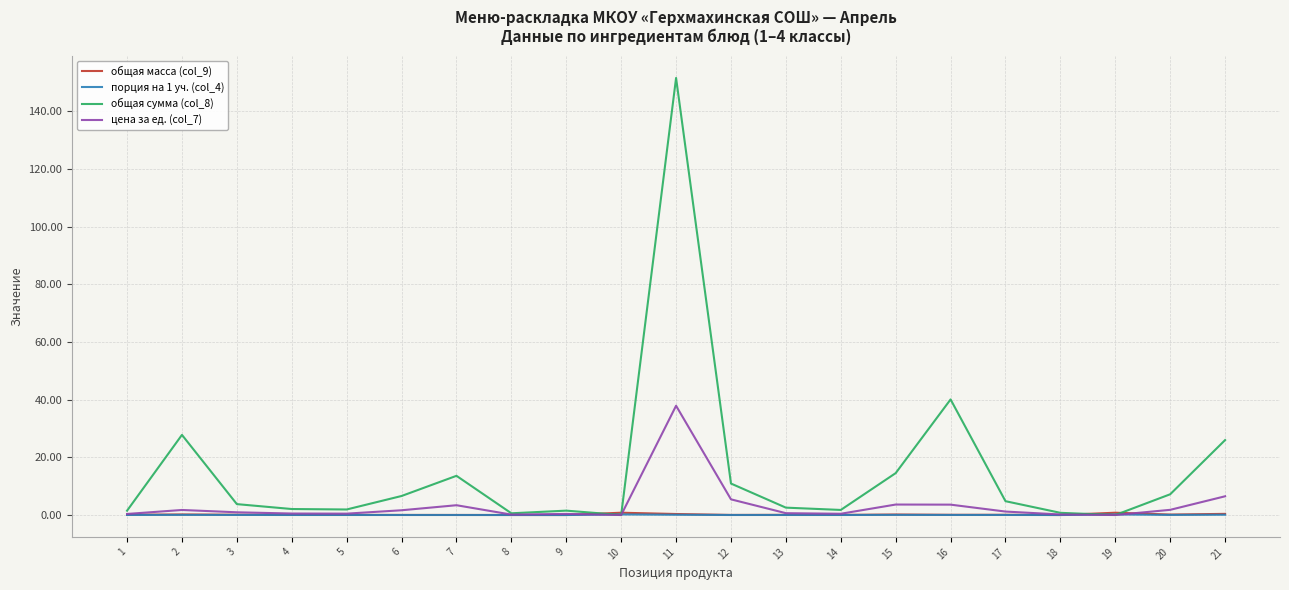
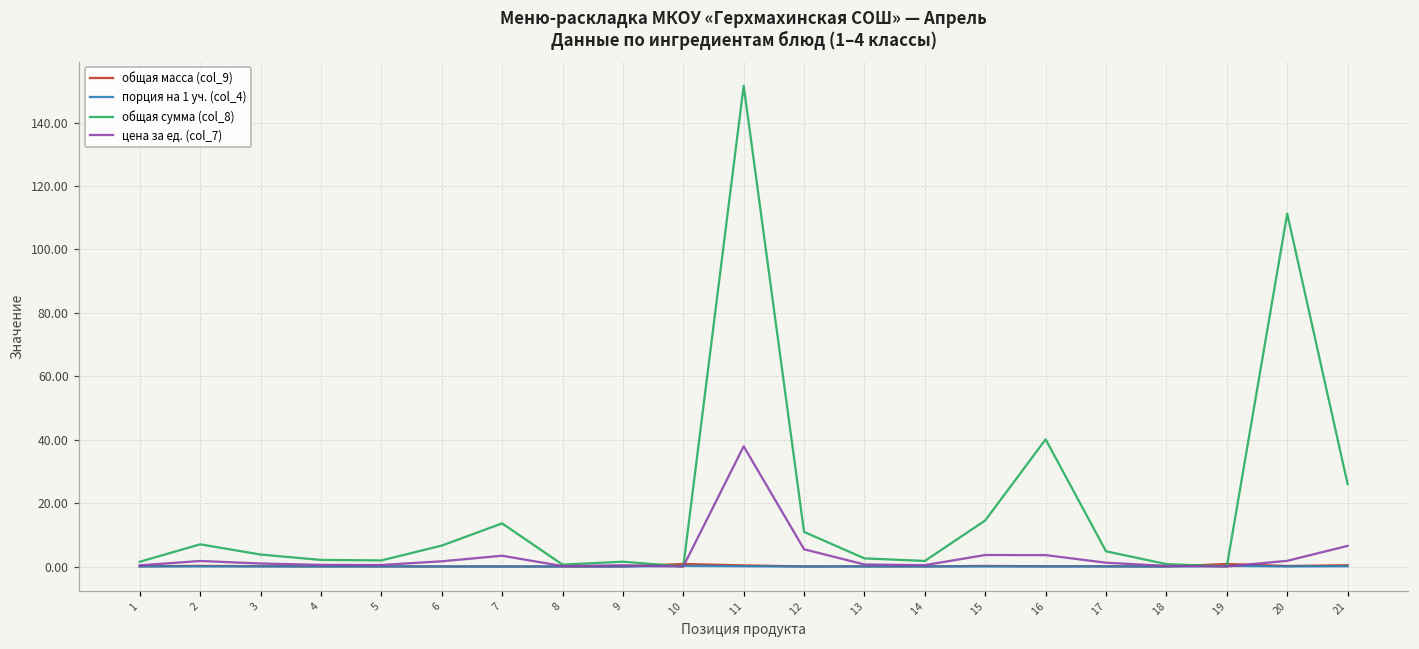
общая сумма (col_8), 2: 28 -> 7
общая сумма (col_8), 20: 7 -> 111
